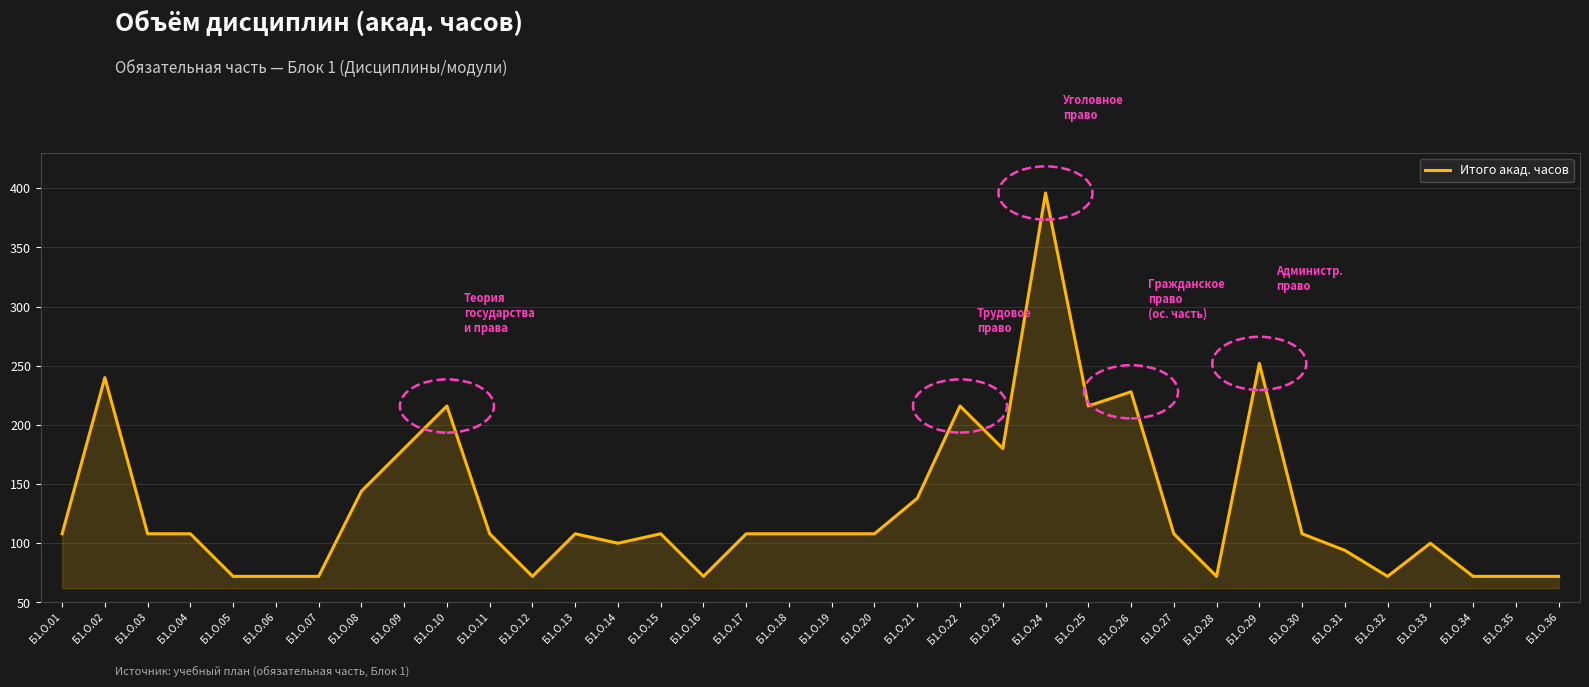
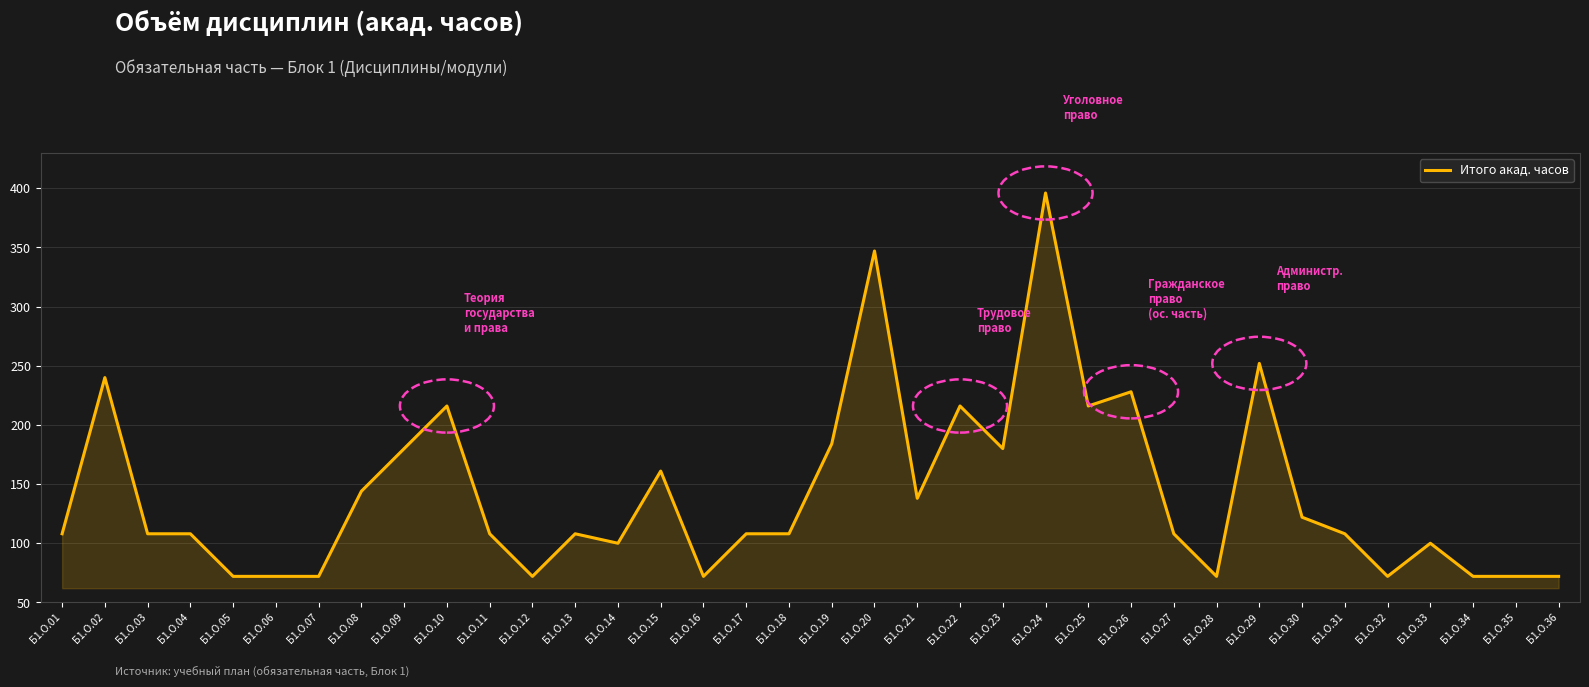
Б1.О.15: 108 -> 161
Б1.О.19: 108 -> 184
Б1.О.20: 108 -> 347
Б1.О.30: 108 -> 122
Б1.О.31: 94 -> 108
